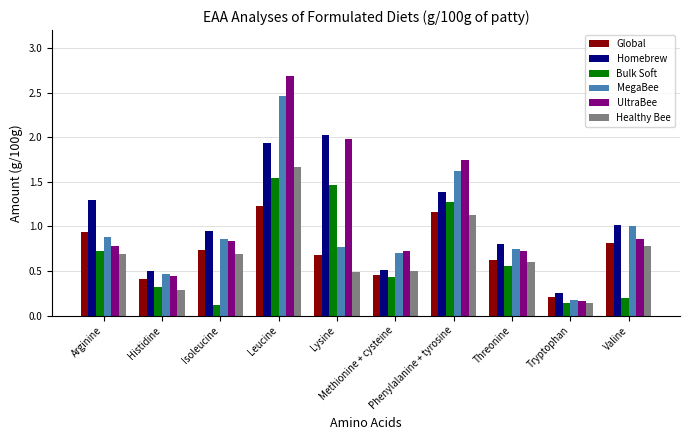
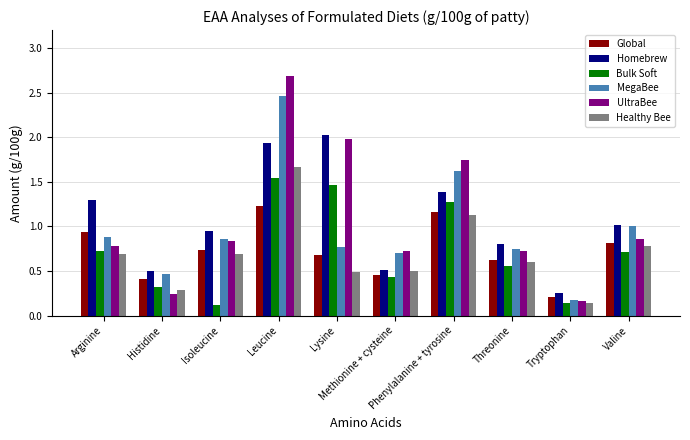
UltraBee, Histidine: 0.4 -> 0.2
Bulk Soft, Valine: 0.2 -> 0.7
